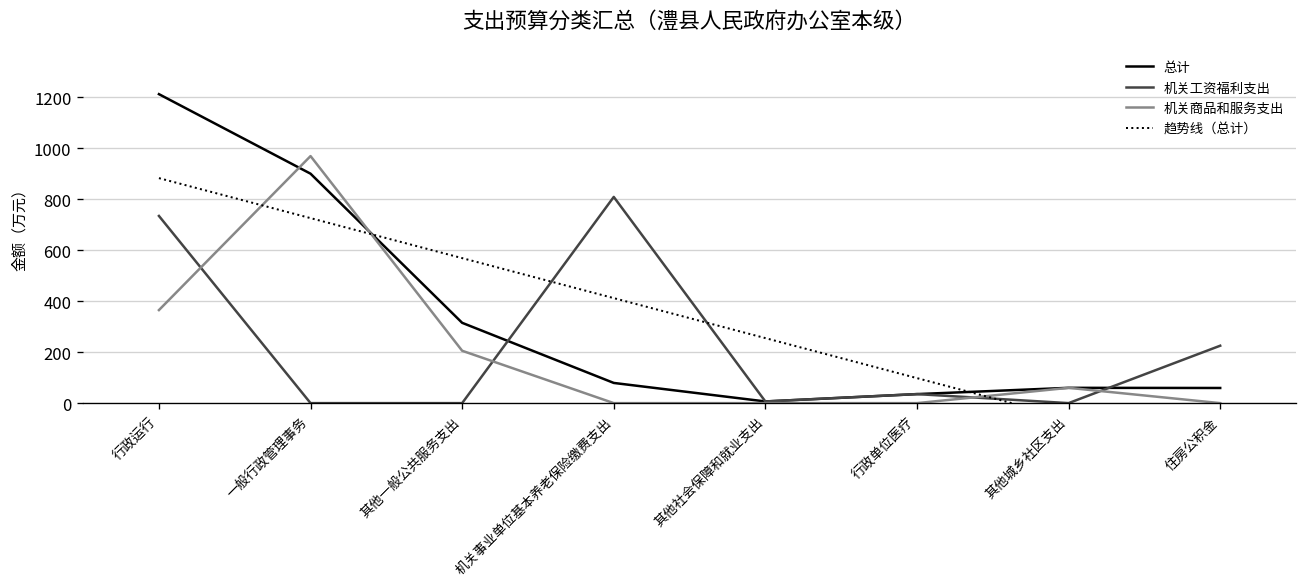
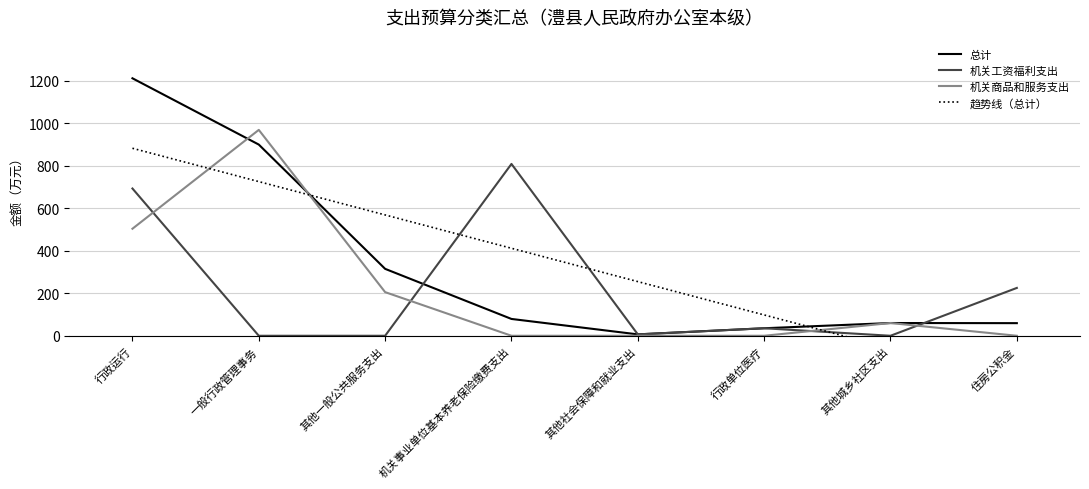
机关工资福利支出, 行政运行: 730 -> 690
机关商品和服务支出, 行政运行: 360 -> 500
